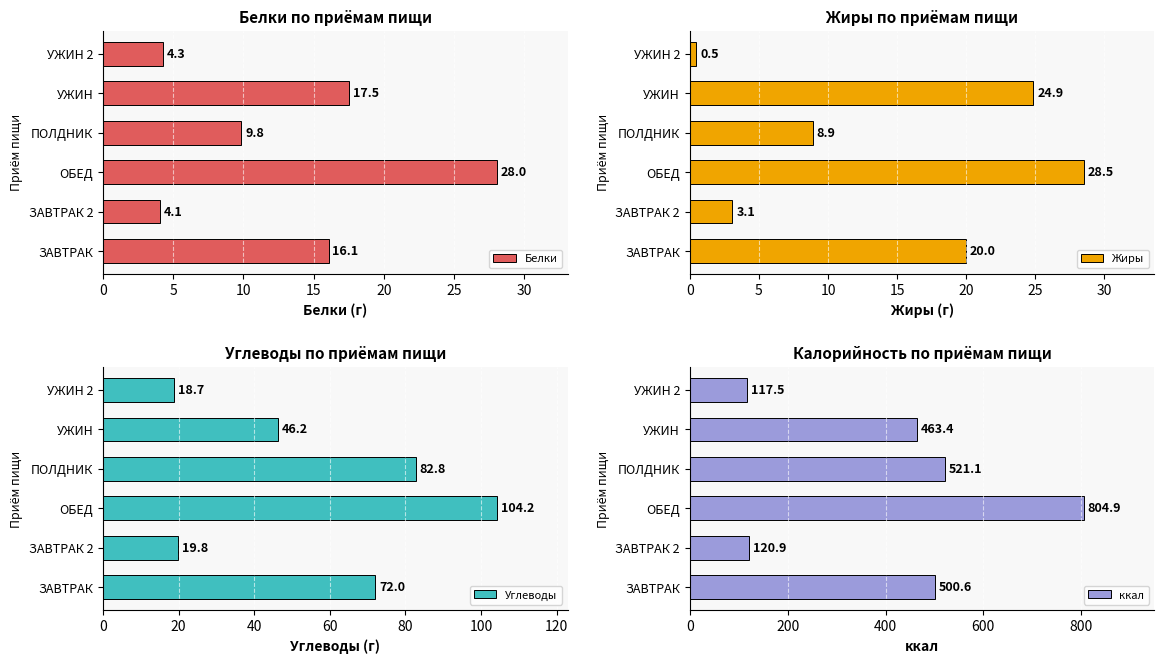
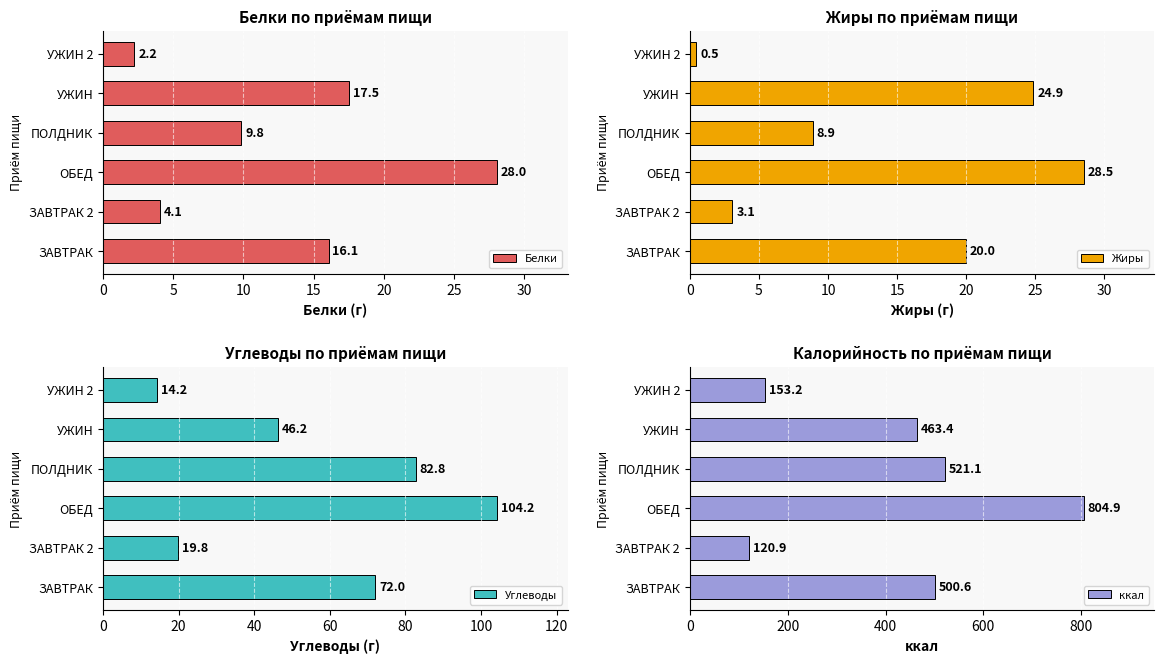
Белки по приёмам пищи, УЖИН 2: 4.3 -> 2.2
Углеводы по приёмам пищи, УЖИН 2: 18.7 -> 14.2
Калорийность по приёмам пищи, УЖИН 2: 117.5 -> 153.2
